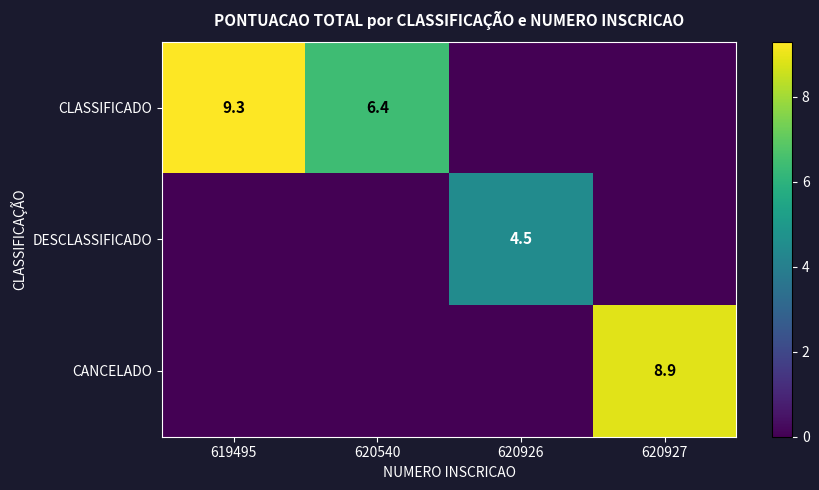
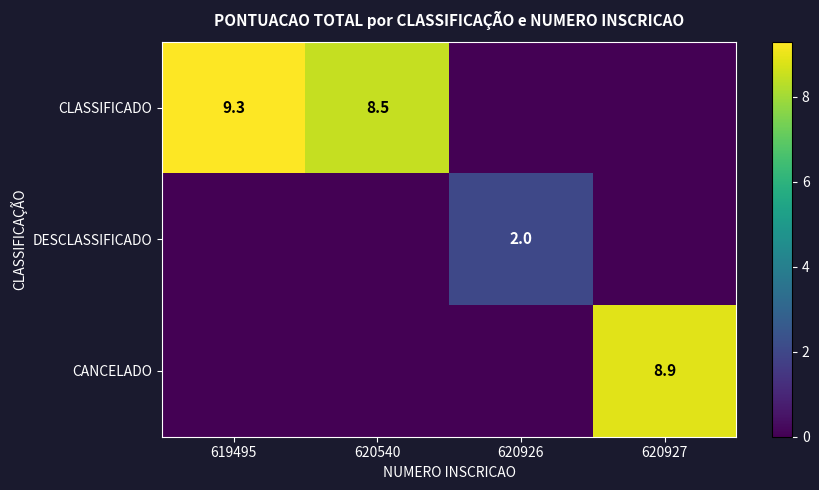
CLASSIFICADO, 620540: 6.4 -> 8.5
DESCLASSIFICADO, 620926: 4.5 -> 2.0
